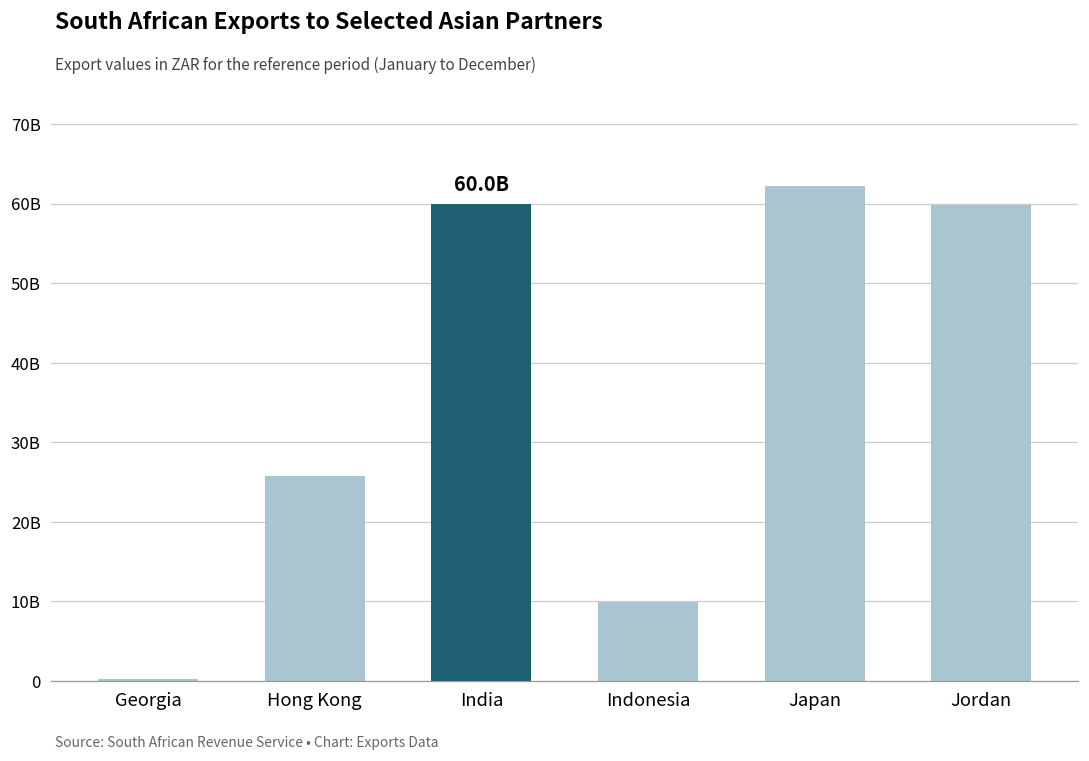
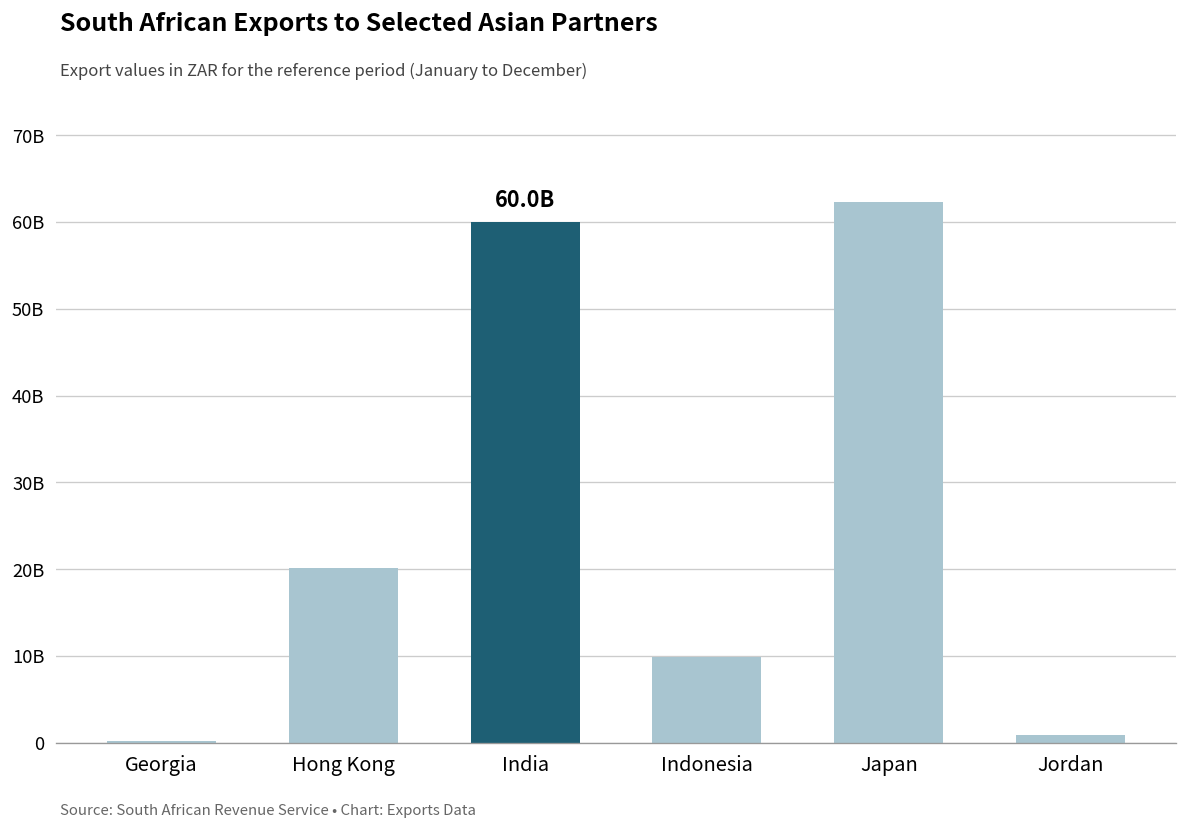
Hong Kong: 26000000000 -> 20000000000
Jordan: 60000000000 -> 1000000000
